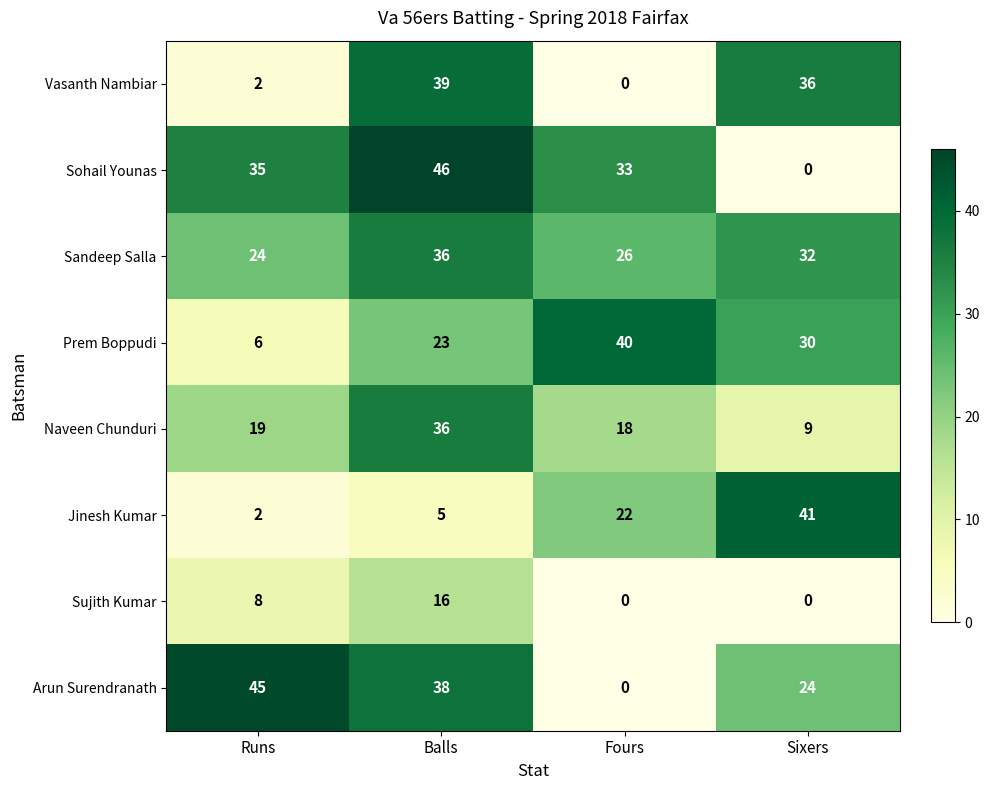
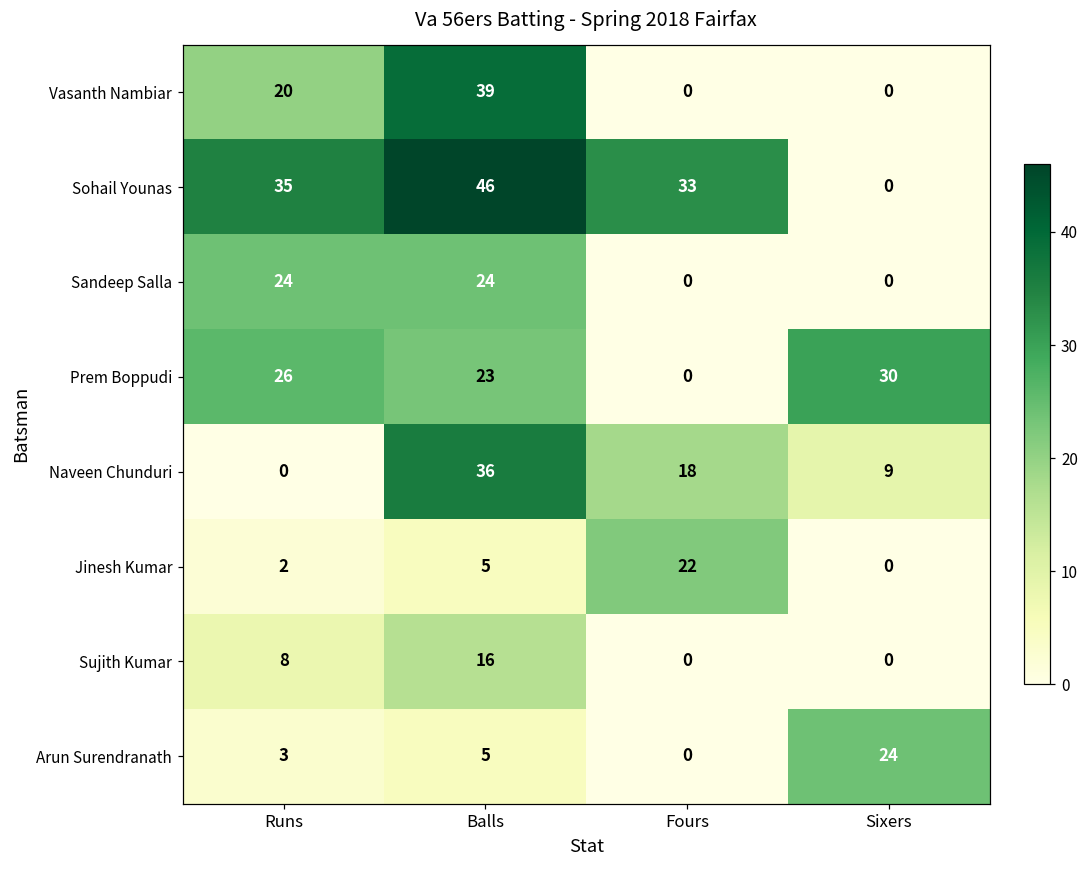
Vasanth Nambiar, Runs: 2 -> 20
Vasanth Nambiar, Sixers: 36 -> 0
Sandeep Salla, Balls: 36 -> 24
Sandeep Salla, Fours: 26 -> 0
Sandeep Salla, Sixers: 32 -> 0
Prem Boppudi, Runs: 6 -> 26
Prem Boppudi, Fours: 40 -> 0
Naveen Chunduri, Runs: 19 -> 0
Jinesh Kumar, Sixers: 41 -> 0
Arun Surendranath, Runs: 45 -> 3
Arun Surendranath, Balls: 38 -> 5
